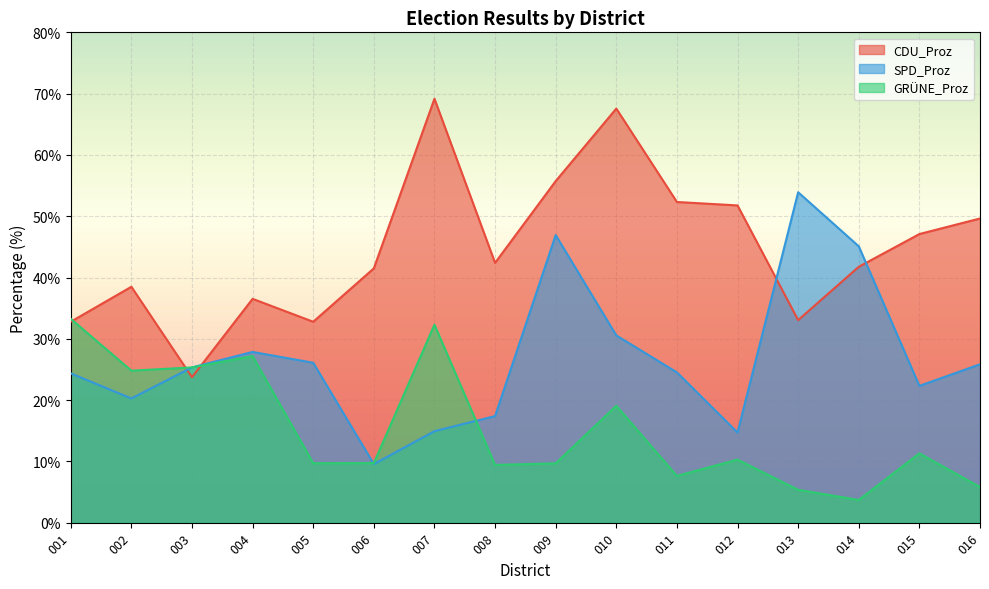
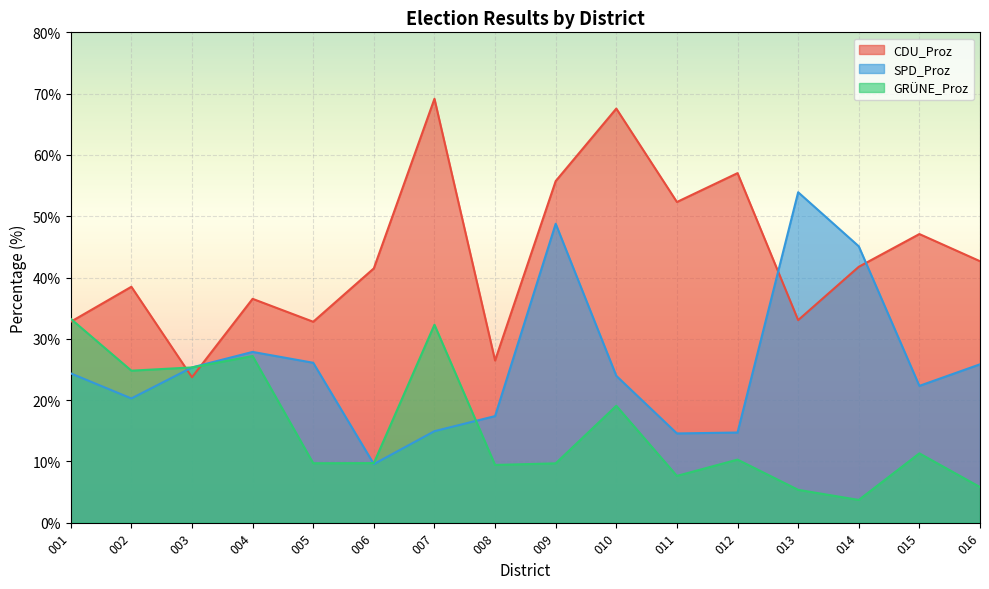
CDU_Proz, 008: 42% -> 26%
SPD_Proz, 009: 47% -> 49%
SPD_Proz, 010: 31% -> 24%
SPD_Proz, 011: 25% -> 15%
CDU_Proz, 012: 52% -> 57%
CDU_Proz, 016: 50% -> 43%
